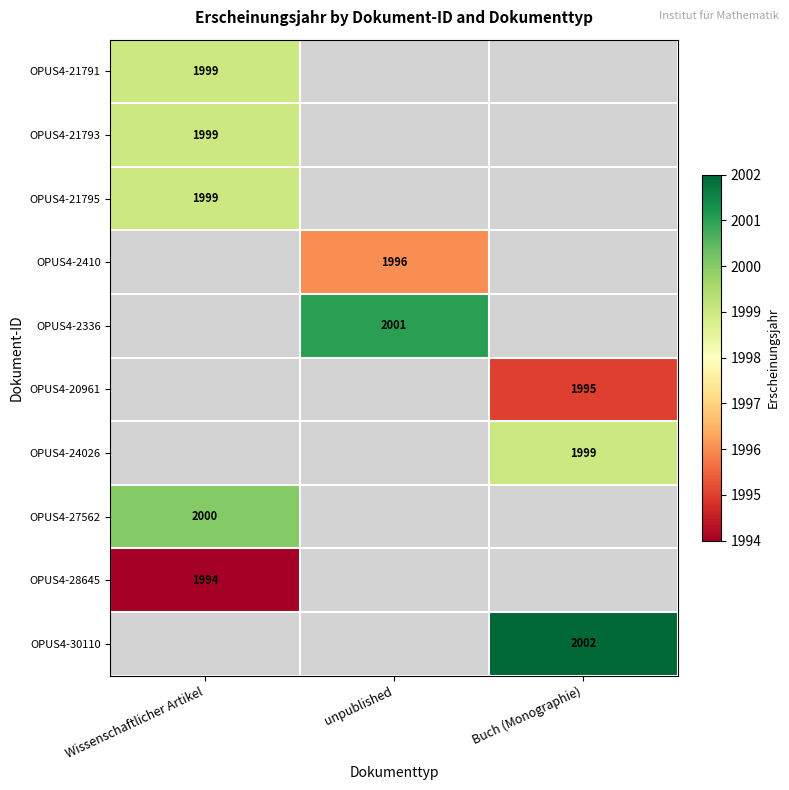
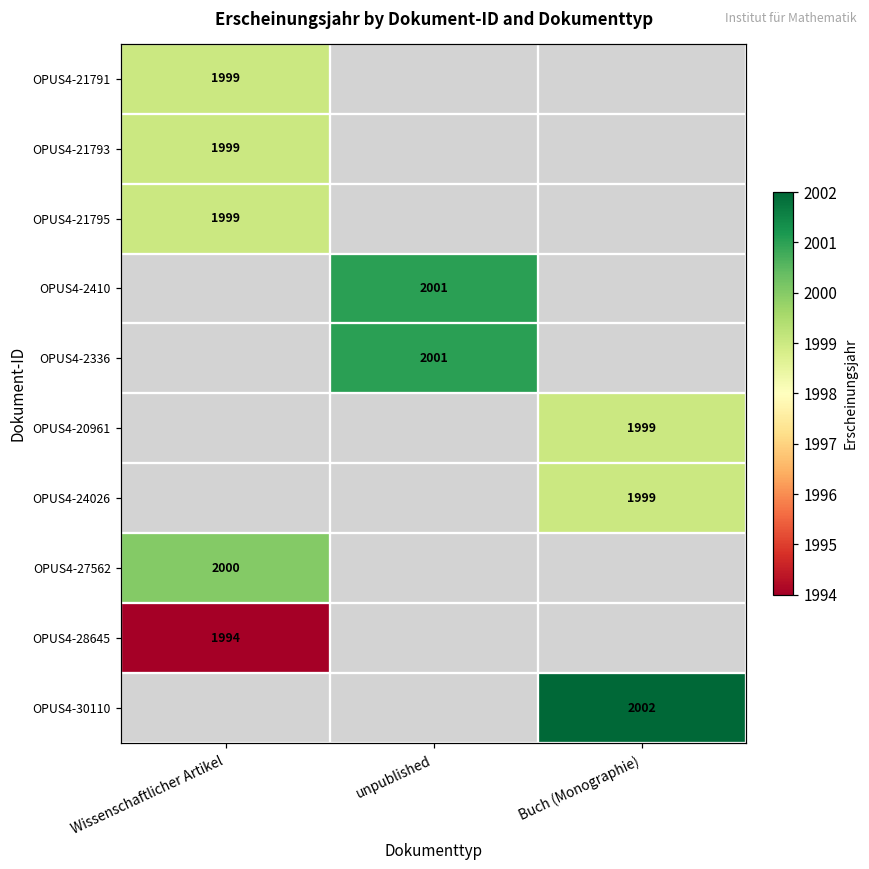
OPUS4-2410, unpublished: 1996 -> 2001
OPUS4-20961, Buch (Monographie): 1995 -> 1999
